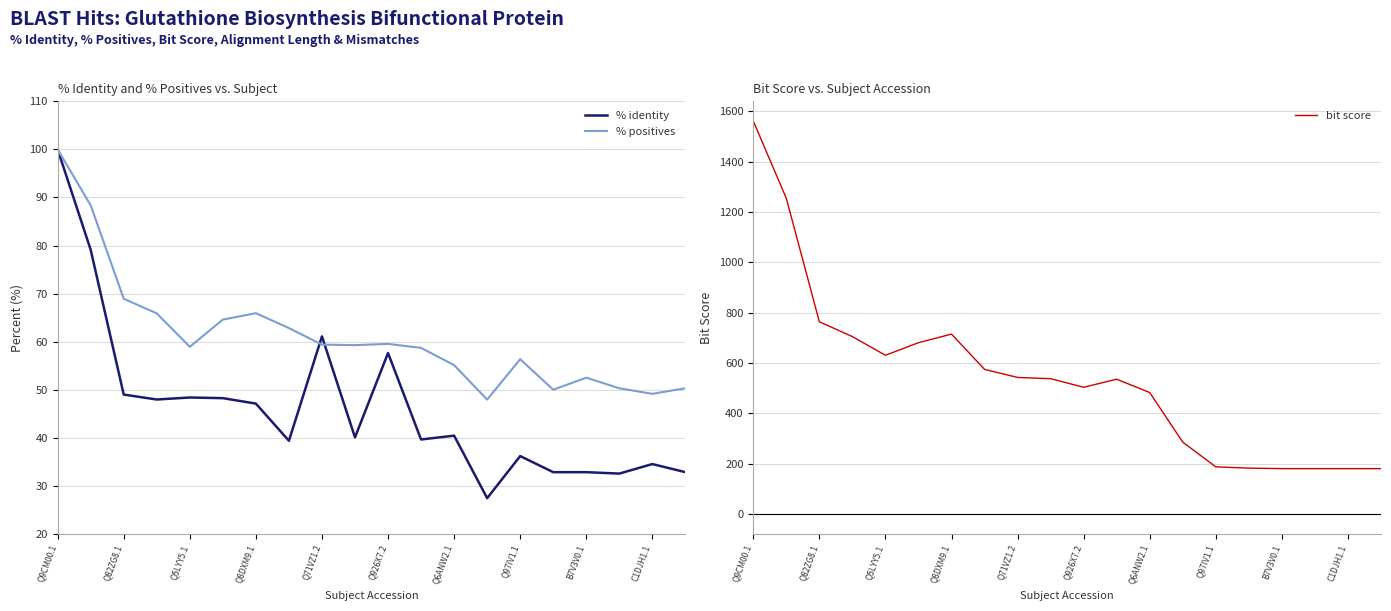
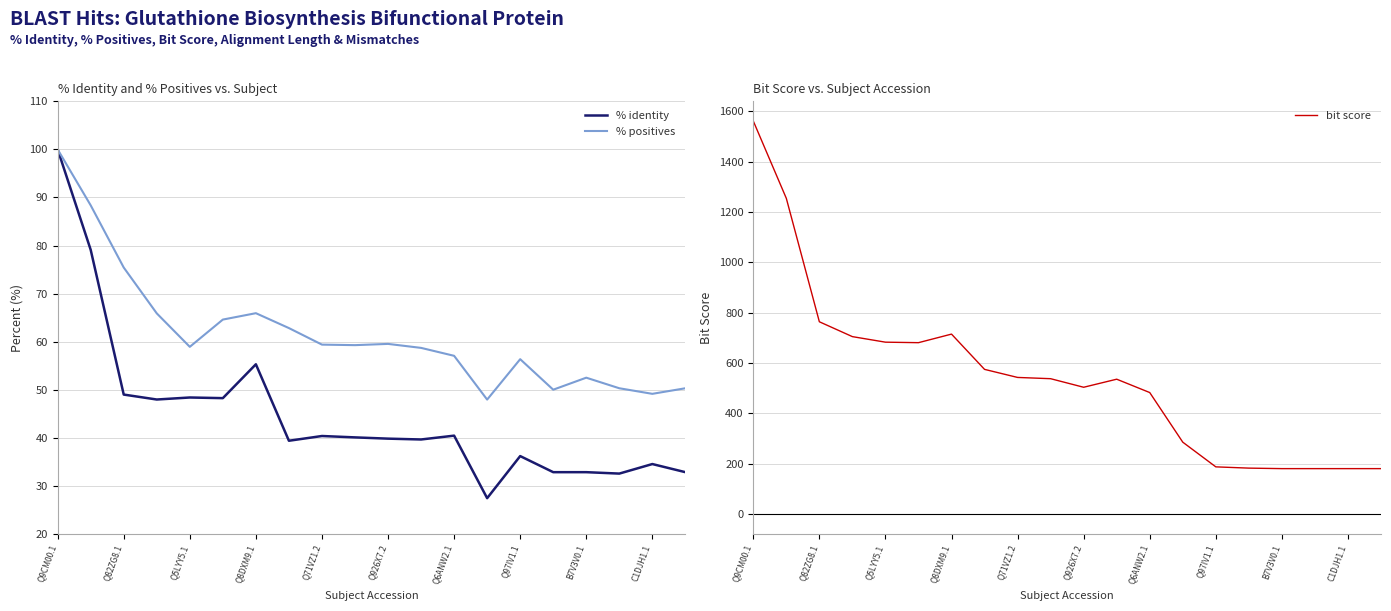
% Identity and % Positives vs. Subject, % positives, Q82ZG8.1: 69 -> 75
% Identity and % Positives vs. Subject, % identity, Q8DXM9.1: 47 -> 55
% Identity and % Positives vs. Subject, % identity, Q71VZ1.2: 61 -> 40
% Identity and % Positives vs. Subject, % identity, Q926X7.2: 58 -> 40
% Identity and % Positives vs. Subject, % positives, Q6ANW2.1: 55 -> 57
Bit Score vs. Subject Accession, Q5LYY5.1: 630 -> 680
